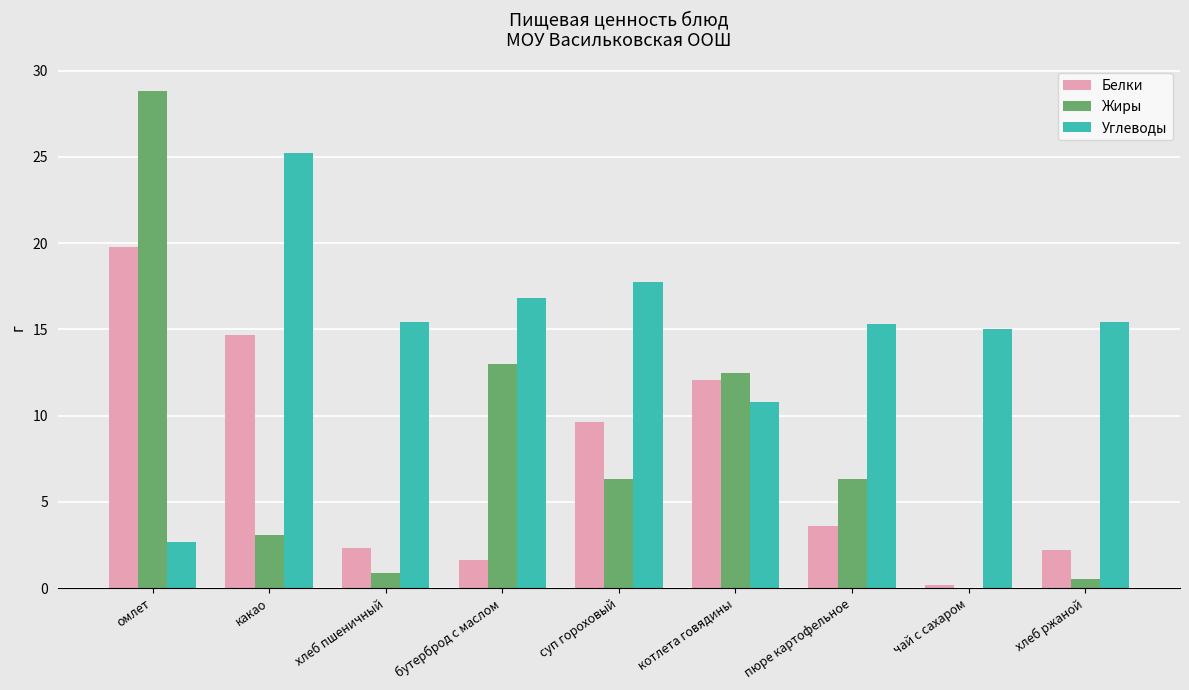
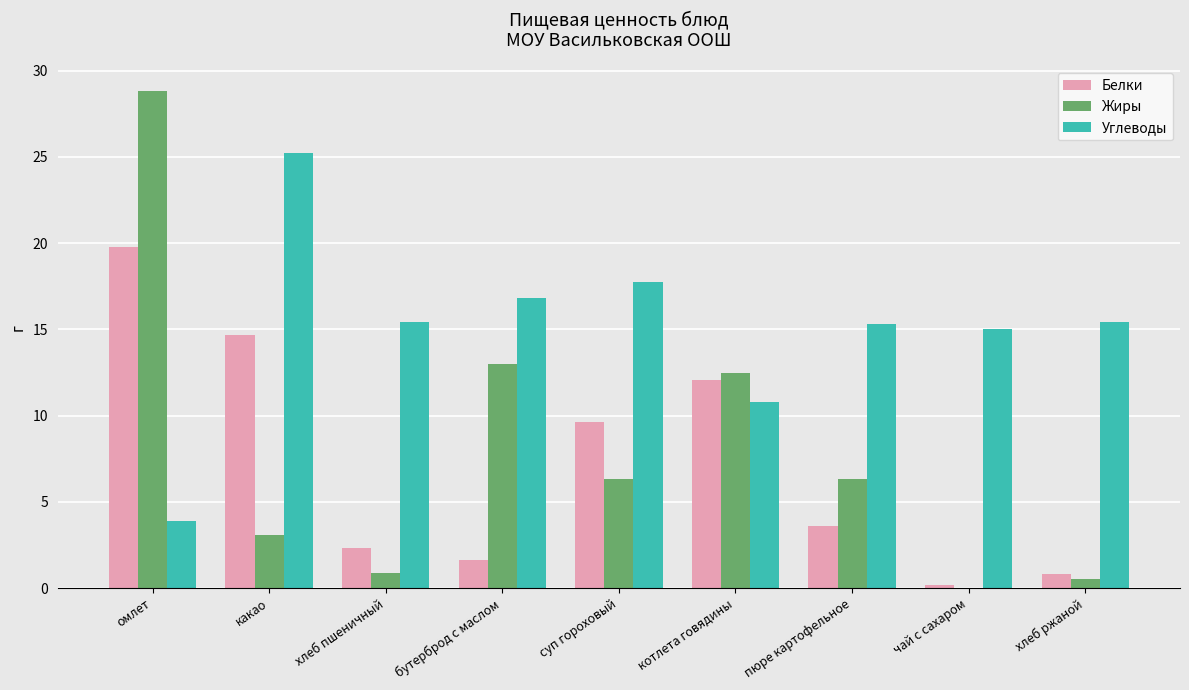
Углеводы, омлет: 2.7 -> 3.9
Белки, хлеб ржаной: 2.2 -> 0.8
